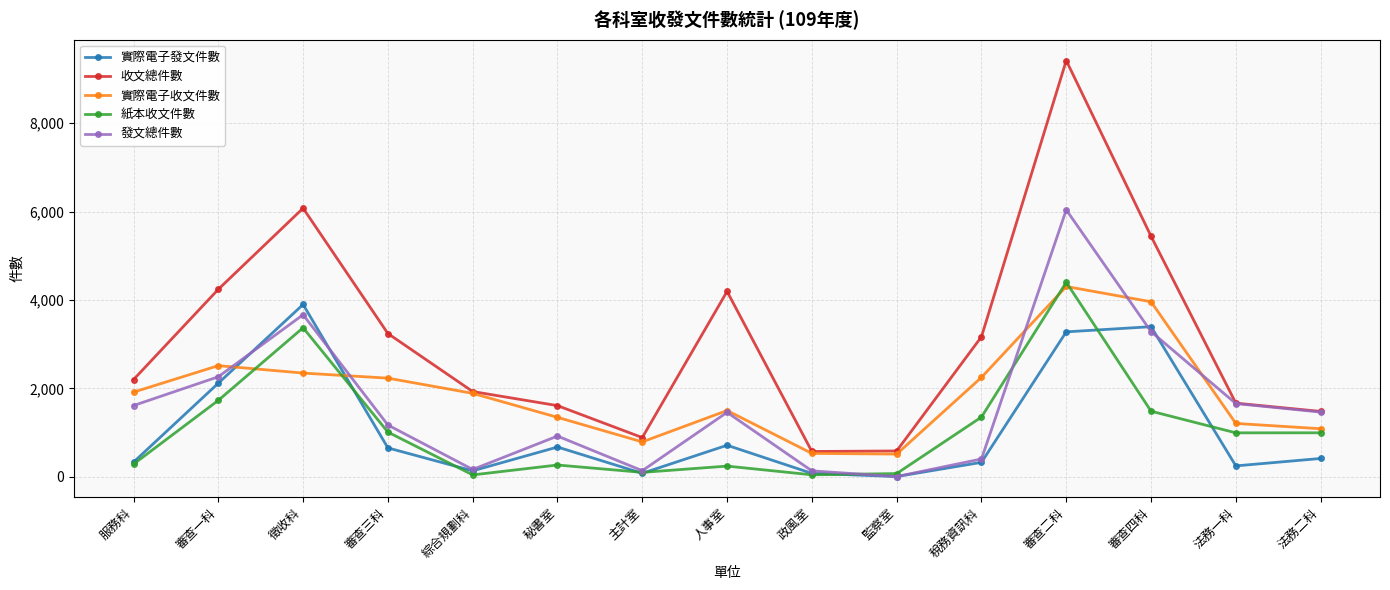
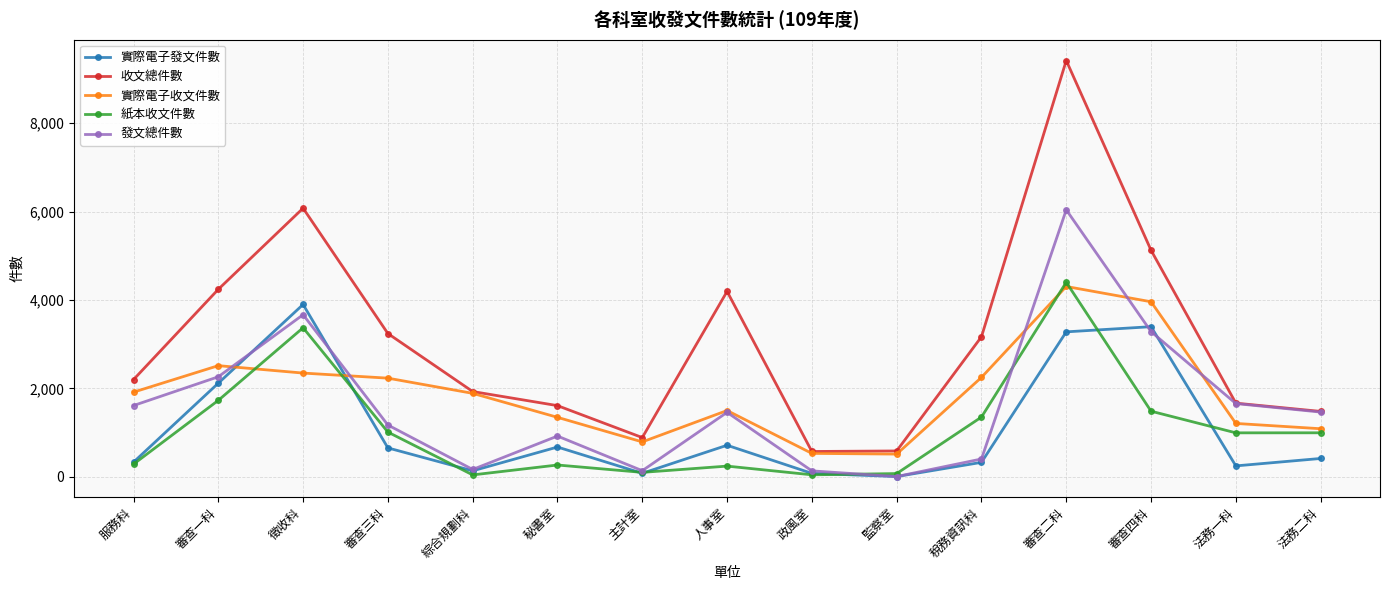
收文總件數, 審查四科: 5,400 -> 5,100
